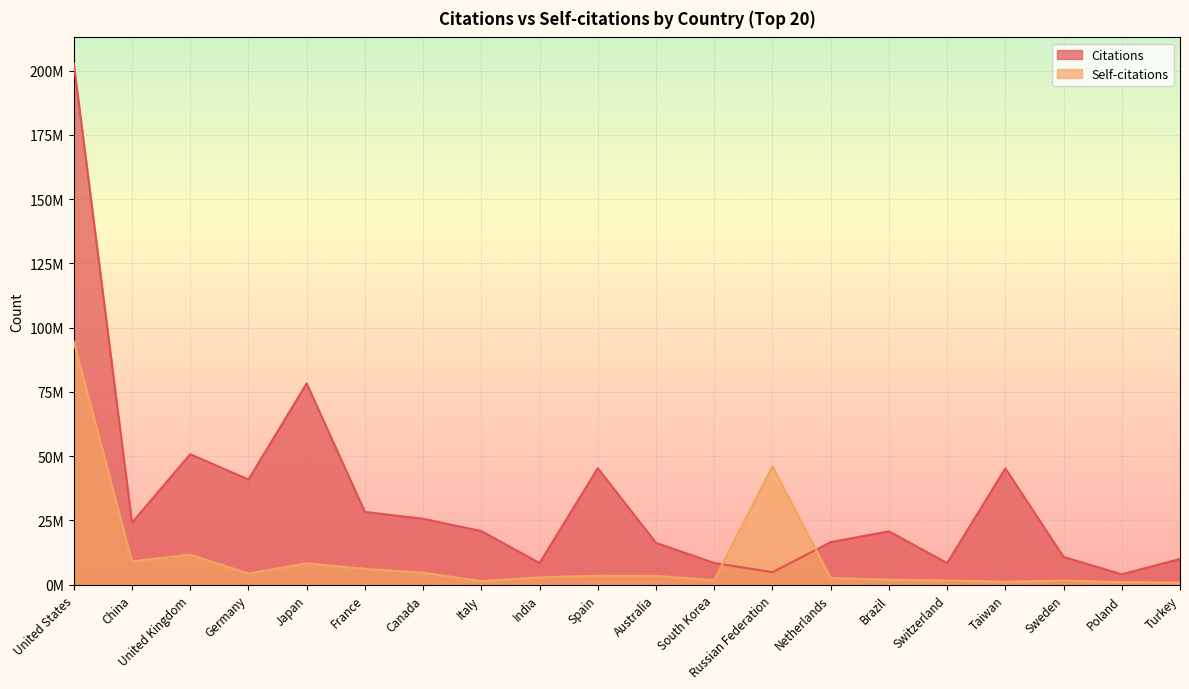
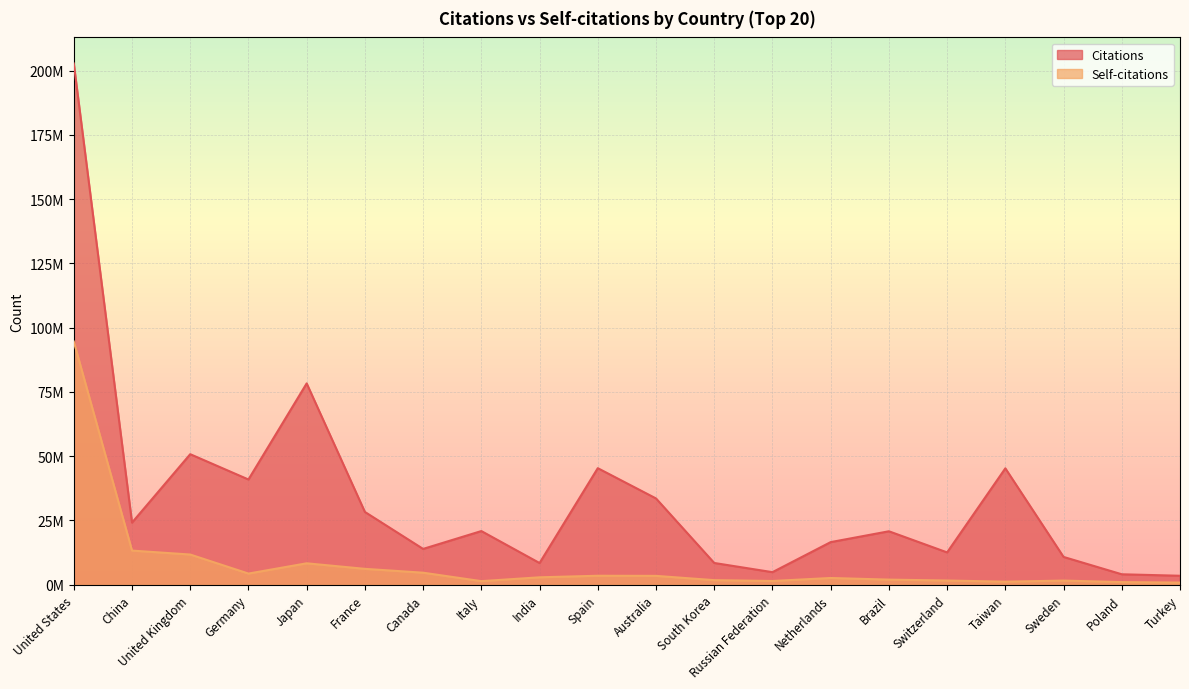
Self-citations, China: 9000000 -> 13000000
Citations, Canada: 26000000 -> 14000000
Citations, Australia: 16000000 -> 34000000
Self-citations, Russian Federation: 46000000 -> 1000000
Citations, Switzerland: 8000000 -> 13000000
Citations, Turkey: 10000000 -> 4000000
